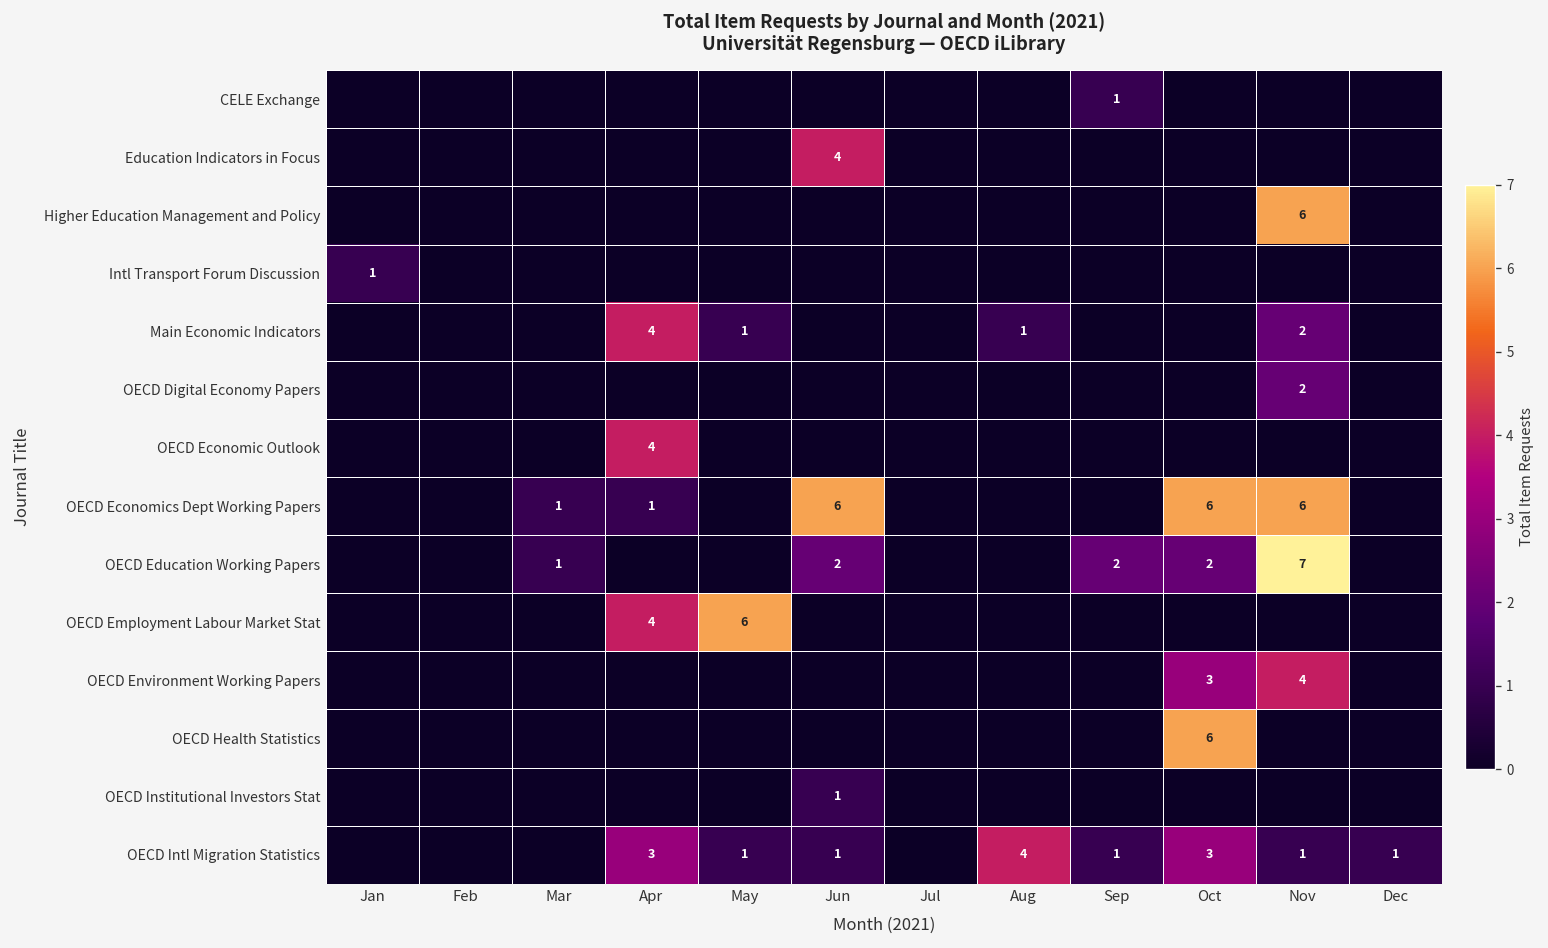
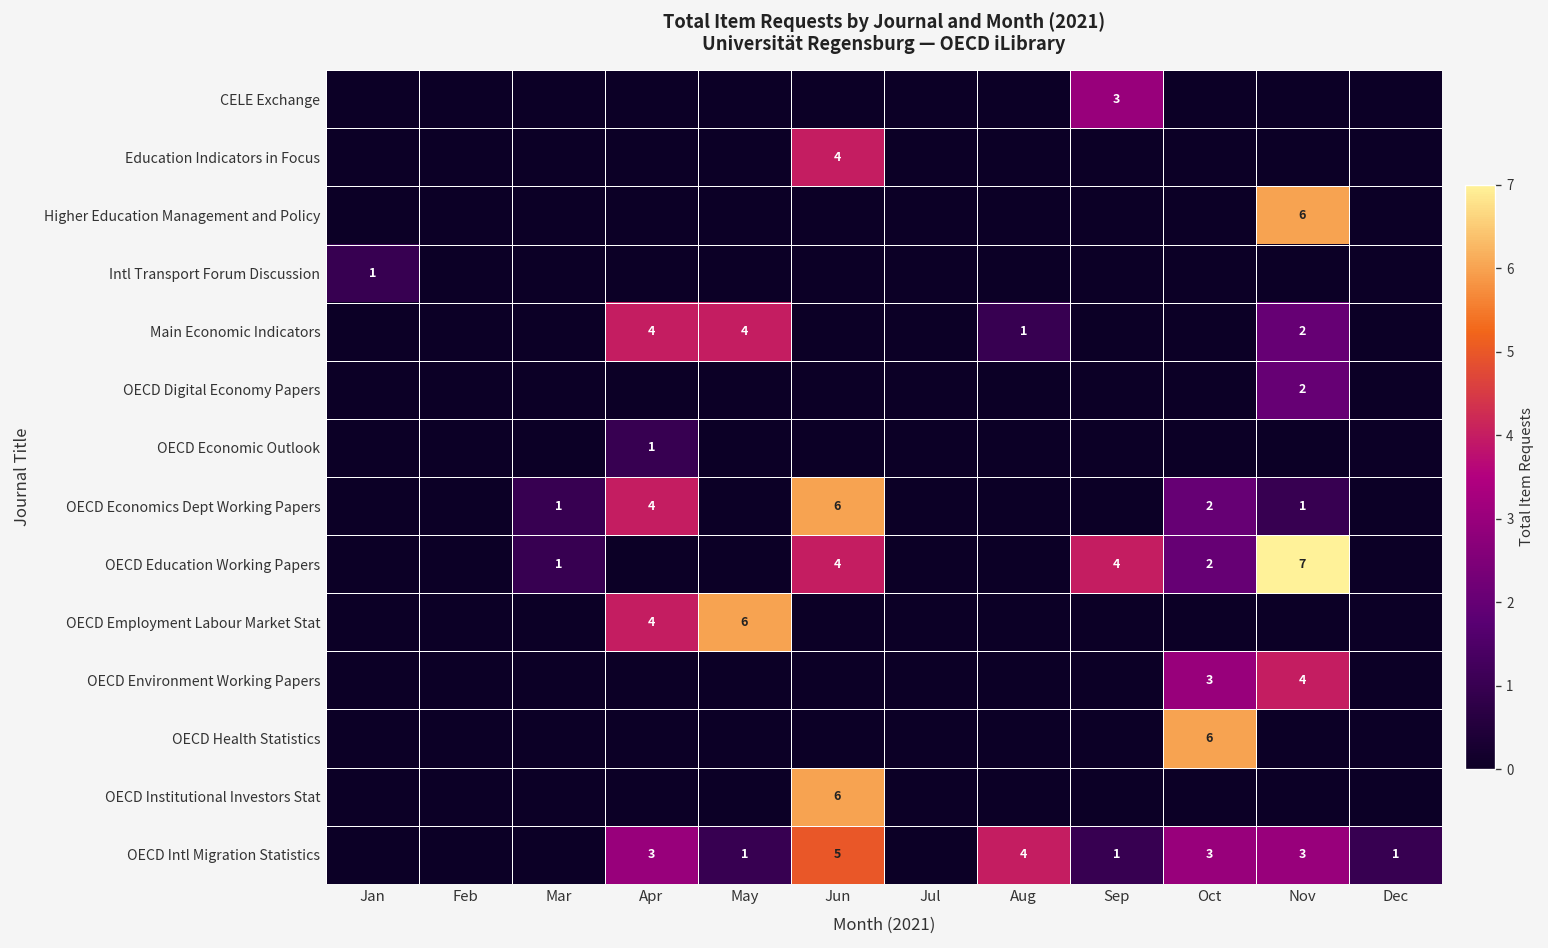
CELE Exchange, Sep: 1 -> 3
Main Economic Indicators, May: 1 -> 4
OECD Economic Outlook, Apr: 4 -> 1
OECD Economics Dept Working Papers, Apr: 1 -> 4
OECD Economics Dept Working Papers, Oct: 6 -> 2
OECD Economics Dept Working Papers, Nov: 6 -> 1
OECD Education Working Papers, Jun: 2 -> 4
OECD Education Working Papers, Sep: 2 -> 4
OECD Institutional Investors Stat, Jun: 1 -> 6
OECD Intl Migration Statistics, Jun: 1 -> 5
OECD Intl Migration Statistics, Nov: 1 -> 3
